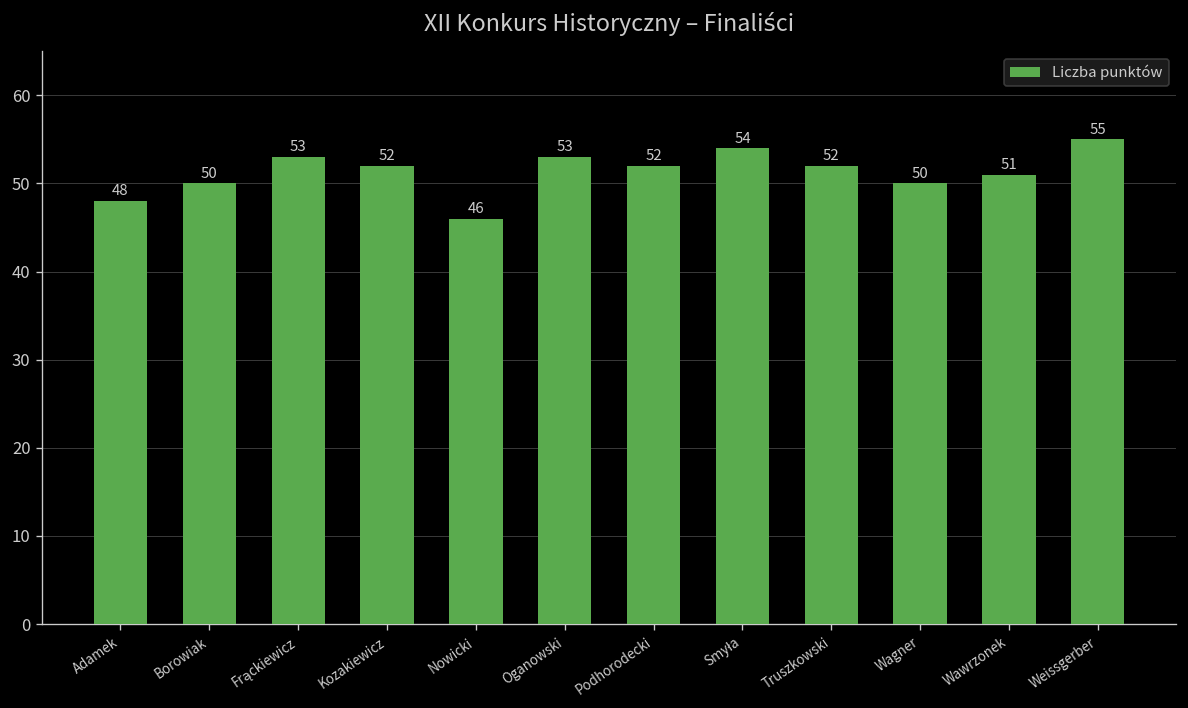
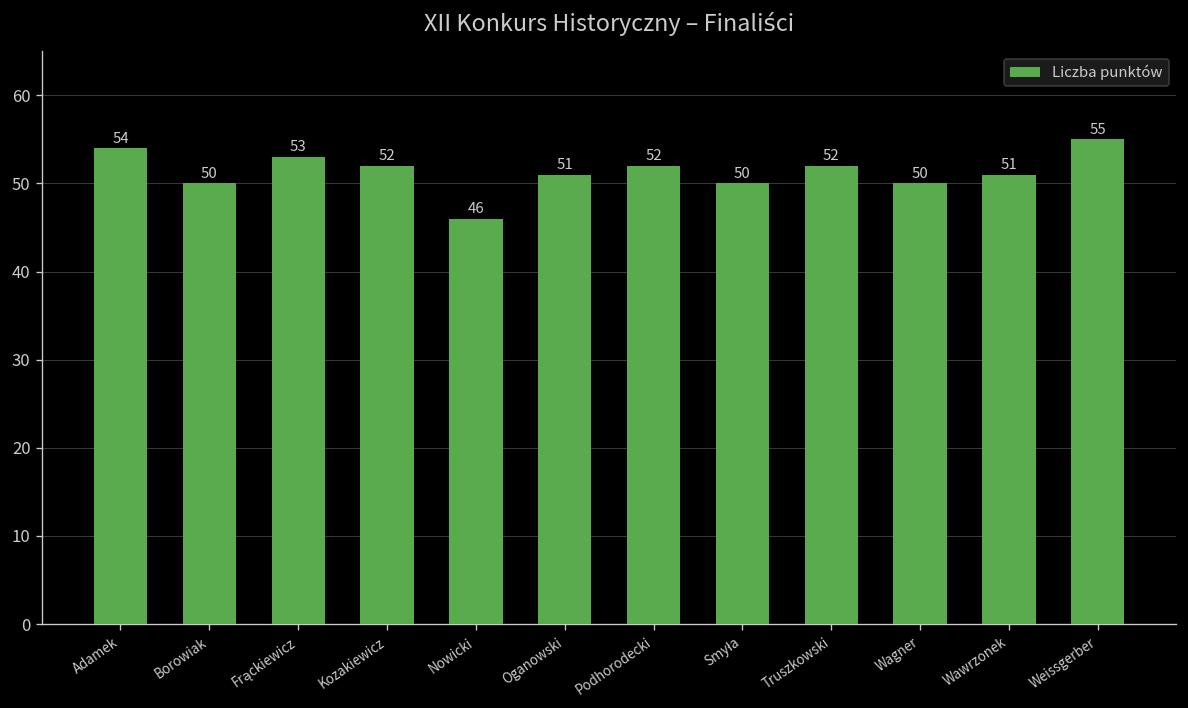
Adamek: 48 -> 54
Oganowski: 53 -> 51
Smyła: 54 -> 50
